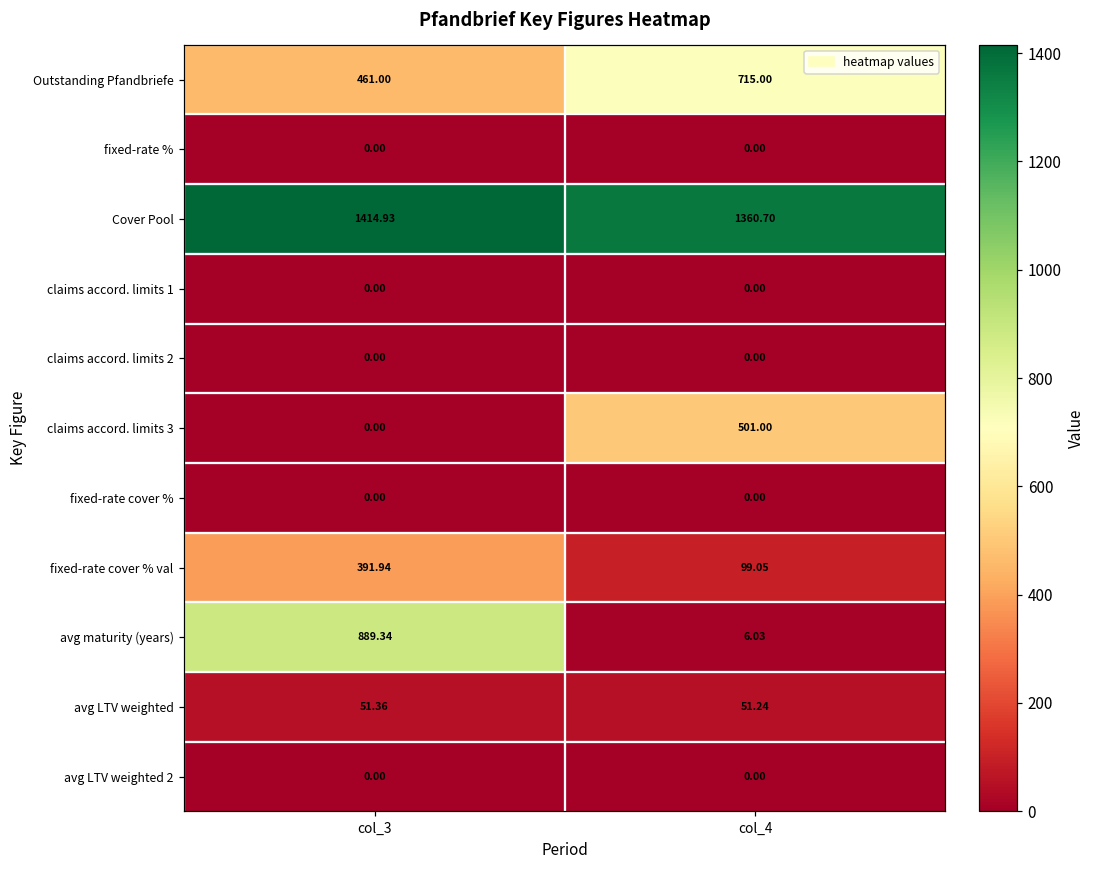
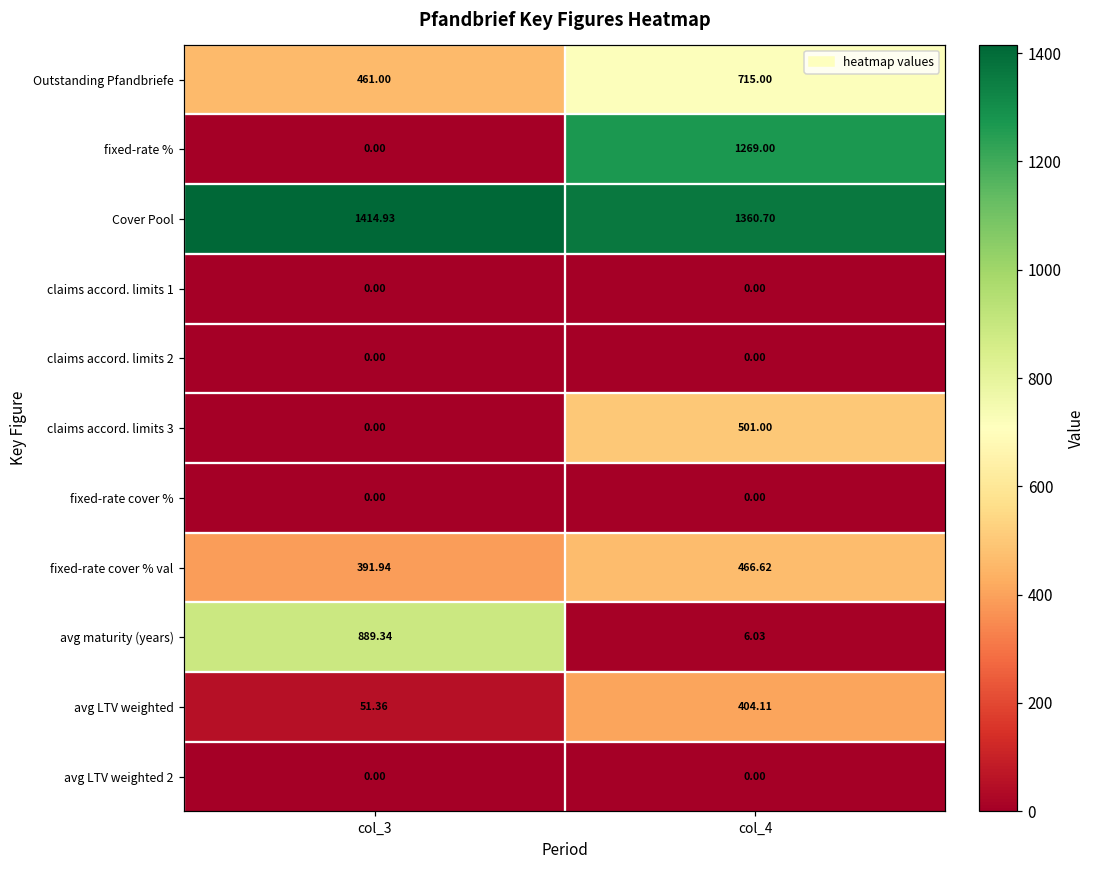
fixed-rate %, col_4: 0.00 -> 1269.00
fixed-rate cover % val, col_4: 99.05 -> 466.62
avg LTV weighted, col_4: 51.24 -> 404.11
